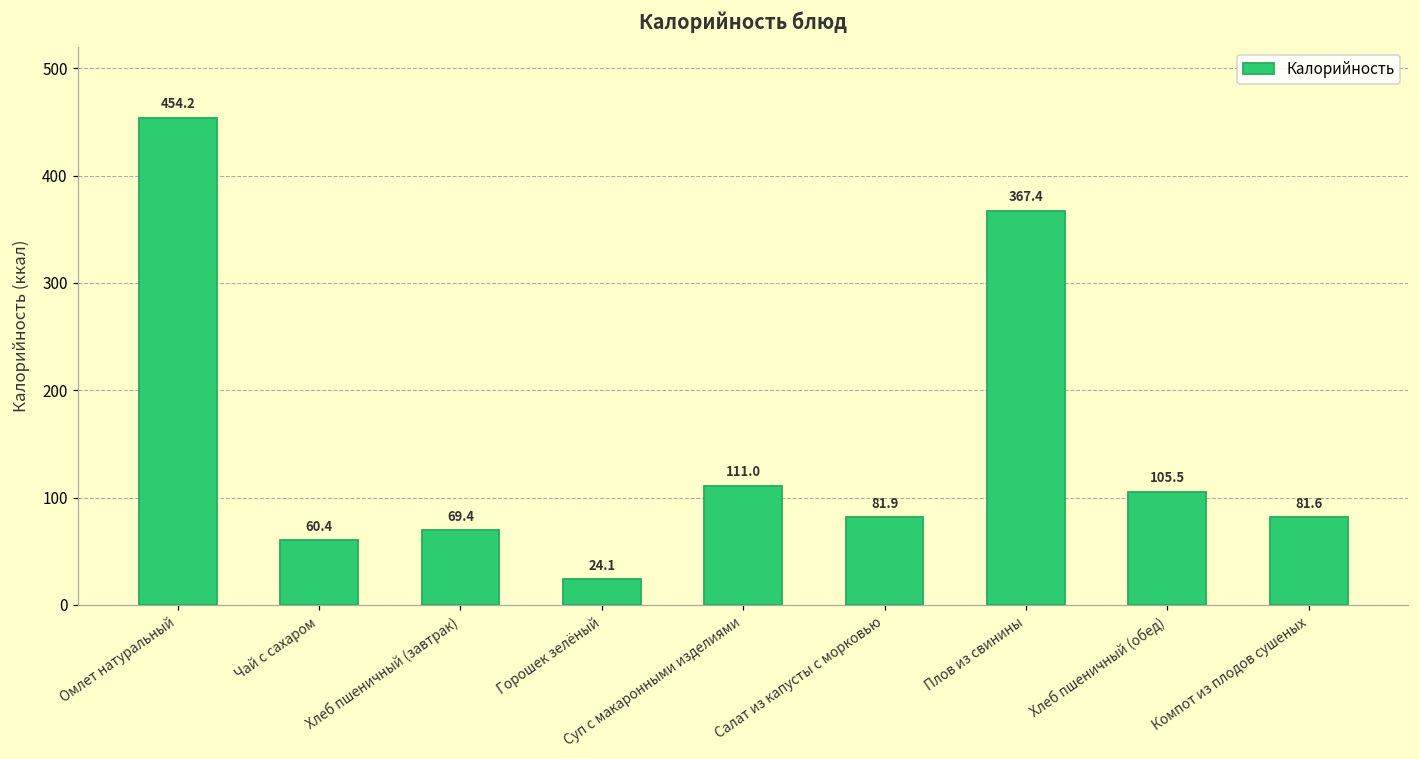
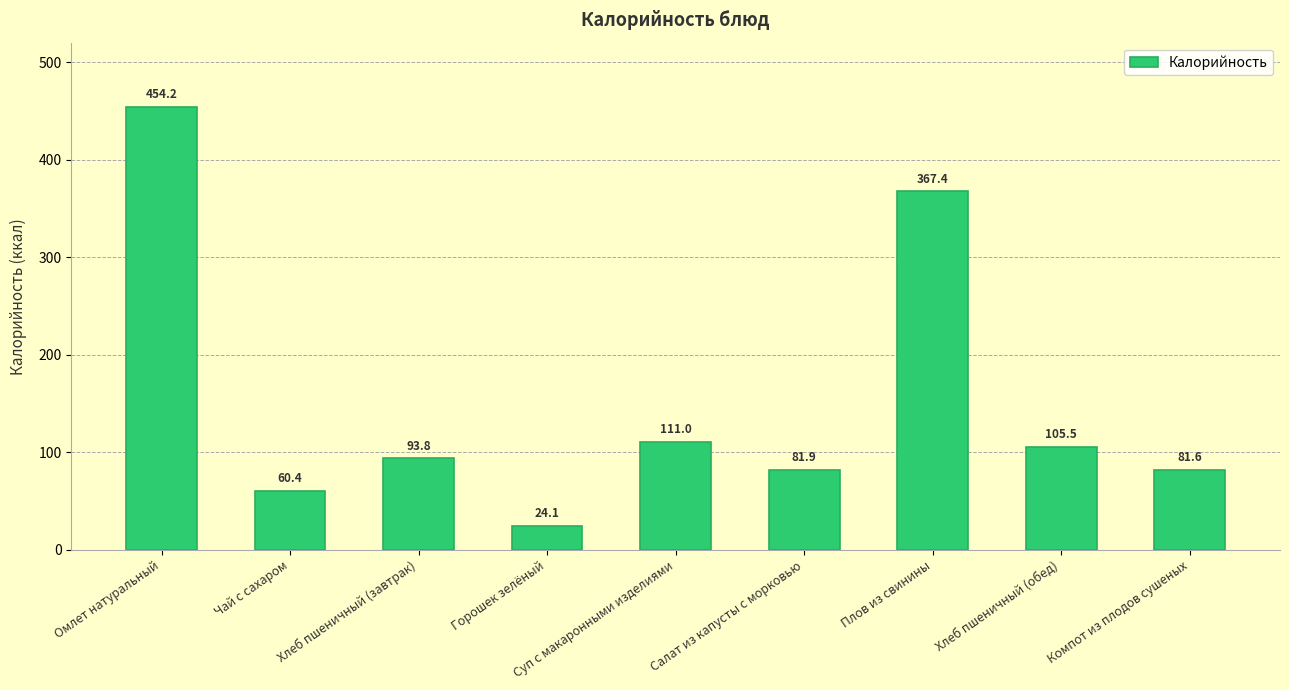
Хлеб пшеничный (завтрак): 69.4 -> 93.8
